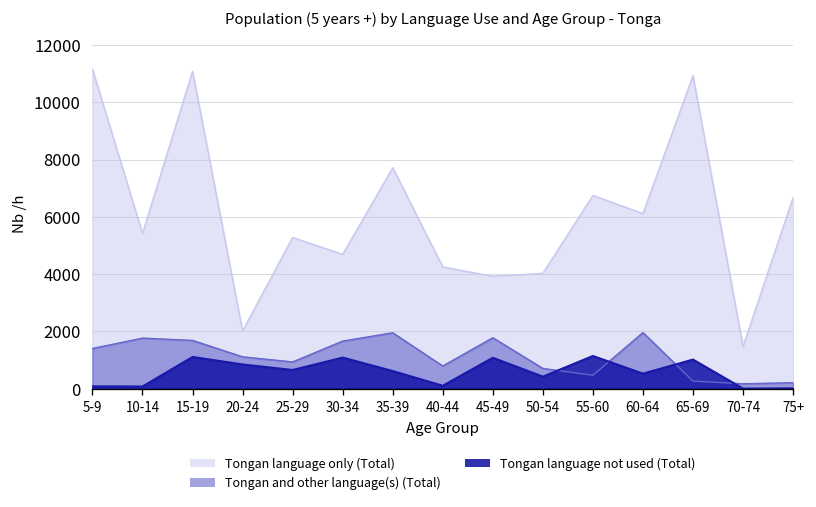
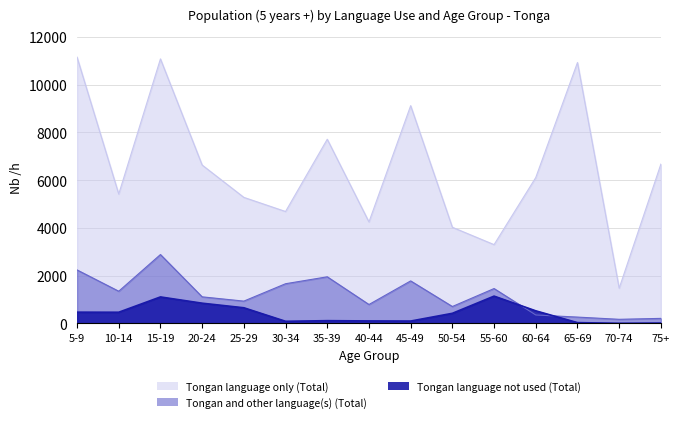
Tongan and other language(s) (Total), 5-9: 1400 -> 2200
Tongan language not used (Total), 5-9: 100 -> 500
Tongan and other language(s) (Total), 10-14: 1800 -> 1400
Tongan language not used (Total), 10-14: 100 -> 500
Tongan and other language(s) (Total), 15-19: 1700 -> 2900
Tongan language only (Total), 20-24: 2000 -> 6600
Tongan language not used (Total), 30-34: 1100 -> 100
Tongan language not used (Total), 35-39: 600 -> 100
Tongan language only (Total), 45-49: 3900 -> 9100
Tongan language not used (Total), 45-49: 1100 -> 100
Tongan language only (Total), 55-60: 6700 -> 3300
Tongan and other language(s) (Total), 55-60: 500 -> 1500
Tongan and other language(s) (Total), 60-64: 2000 -> 400
Tongan language not used (Total), 65-69: 1000 -> 0
